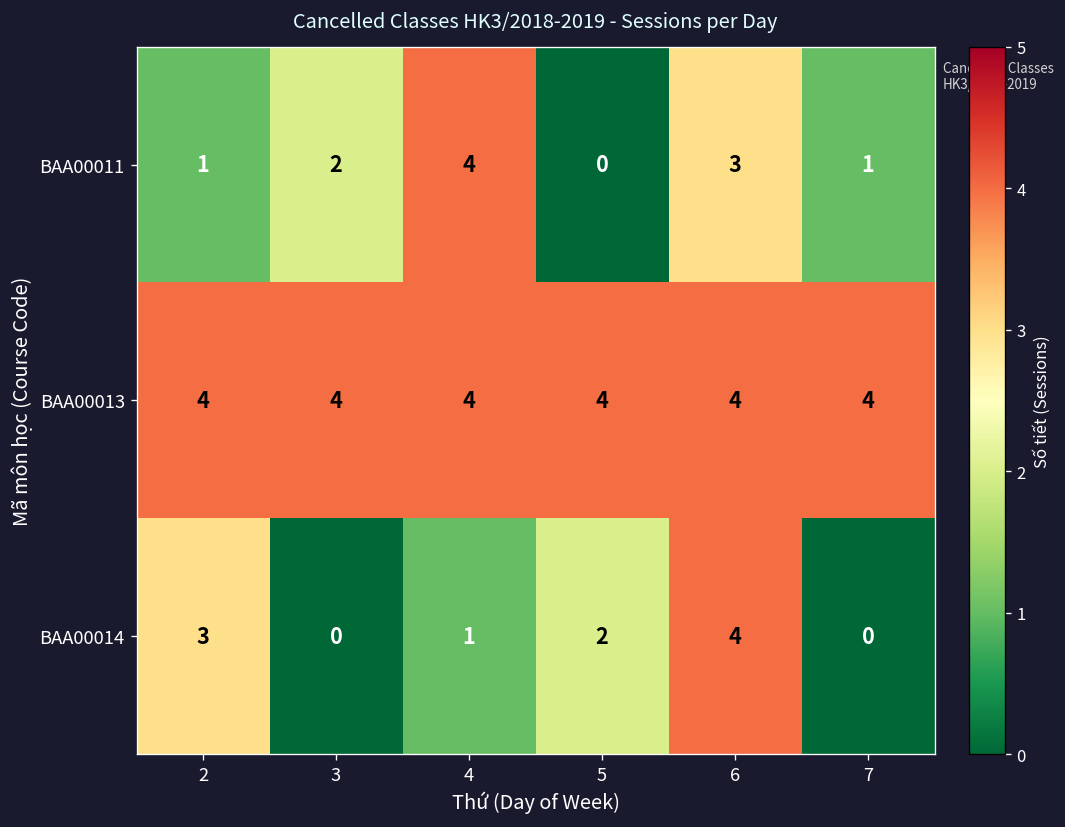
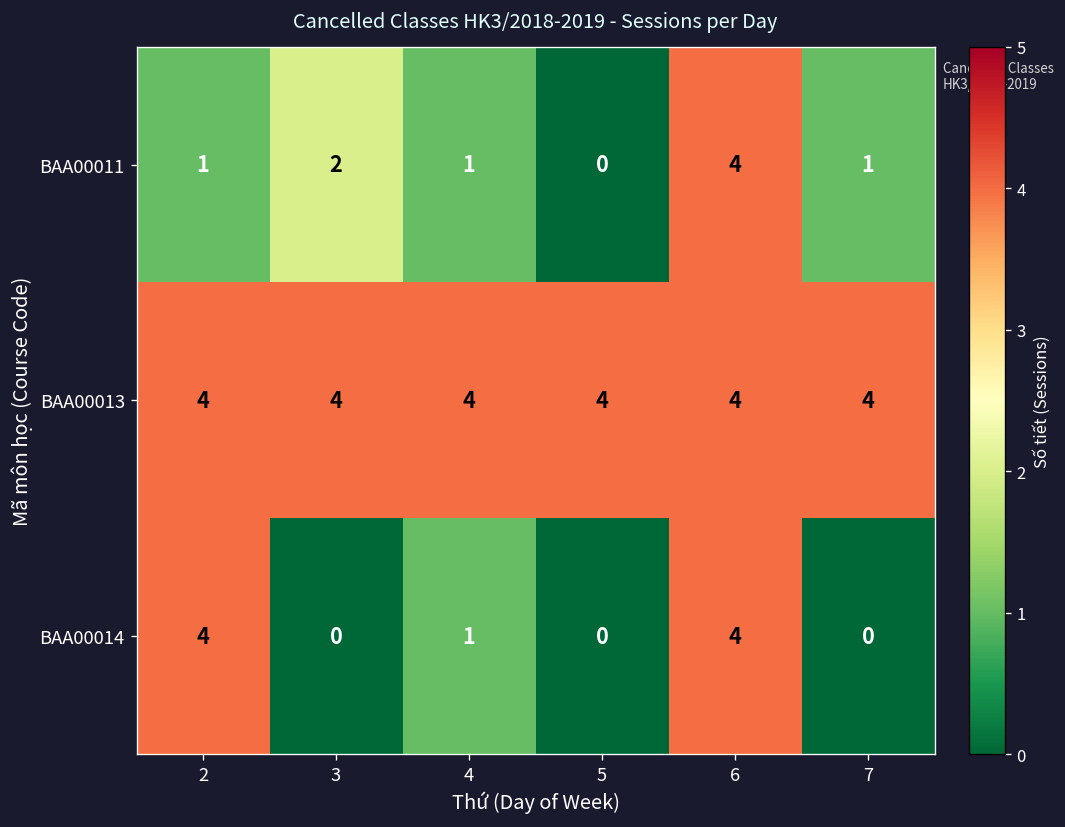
BAA00011, 4: 4 -> 1
BAA00011, 6: 3 -> 4
BAA00014, 2: 3 -> 4
BAA00014, 5: 2 -> 0
